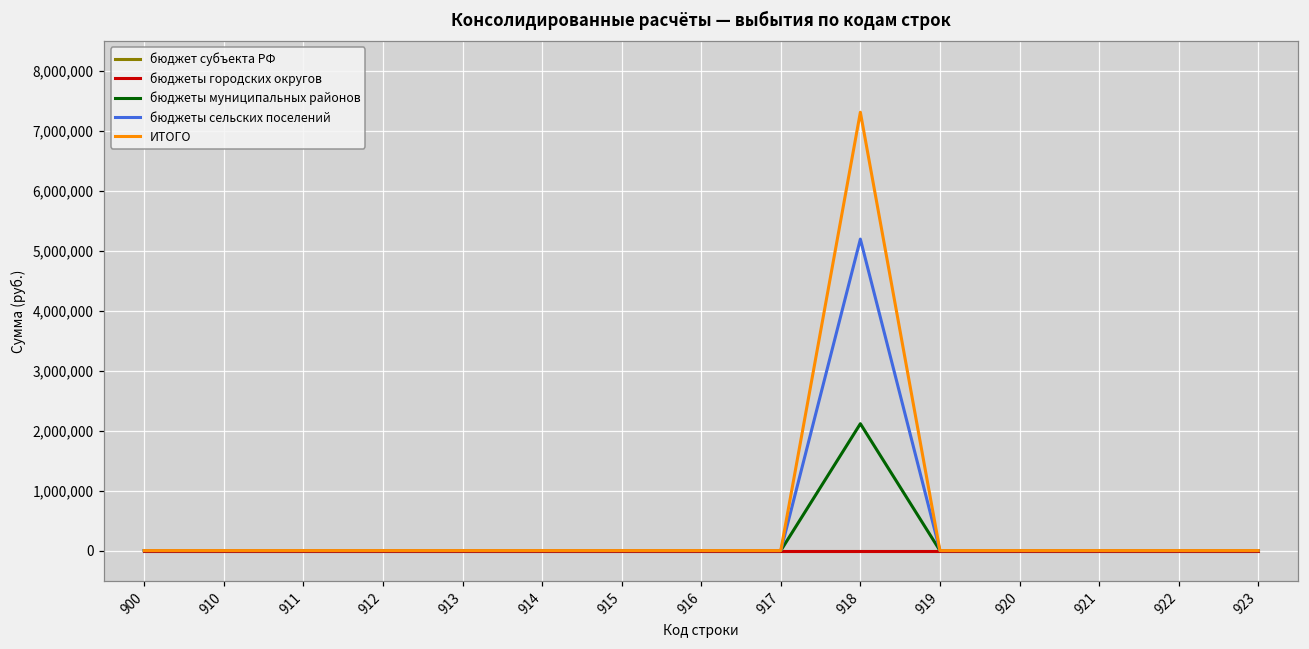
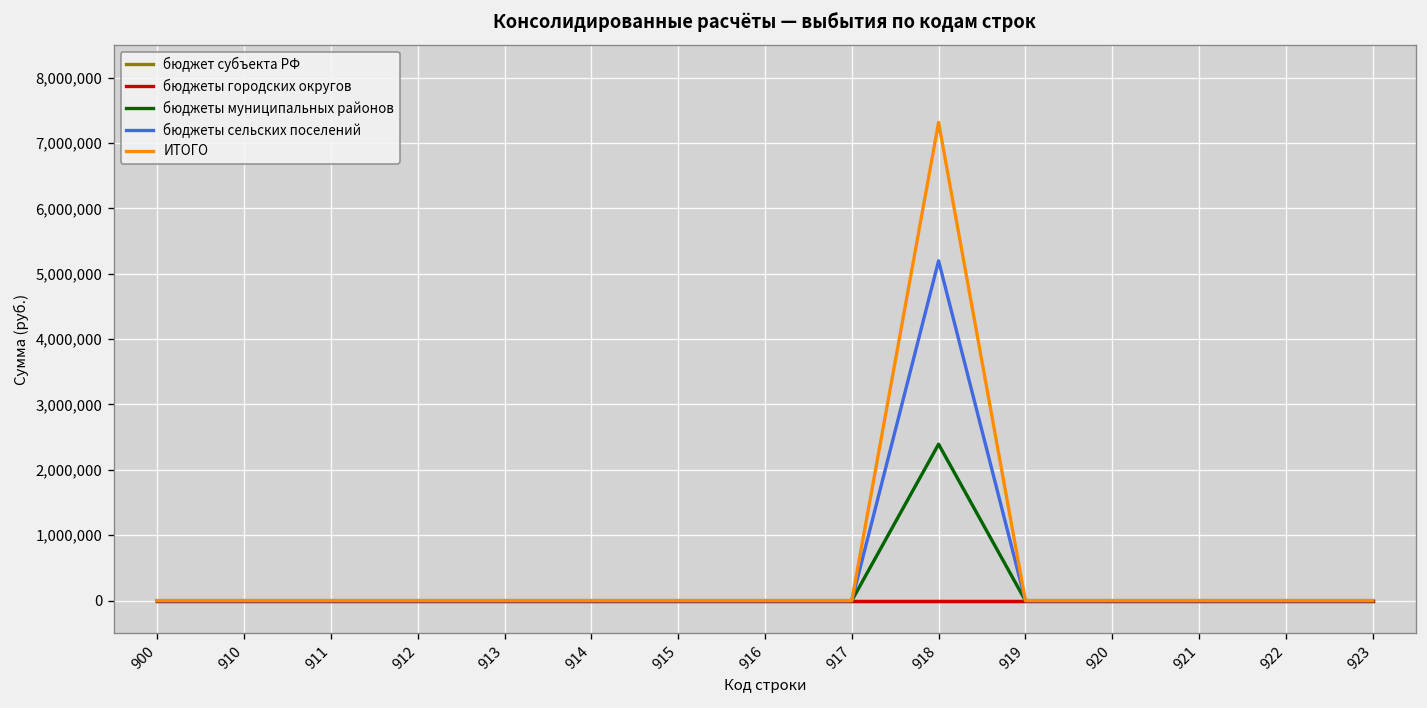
бюджеты муниципальных районов, 918: 2,100,000 -> 2,400,000
